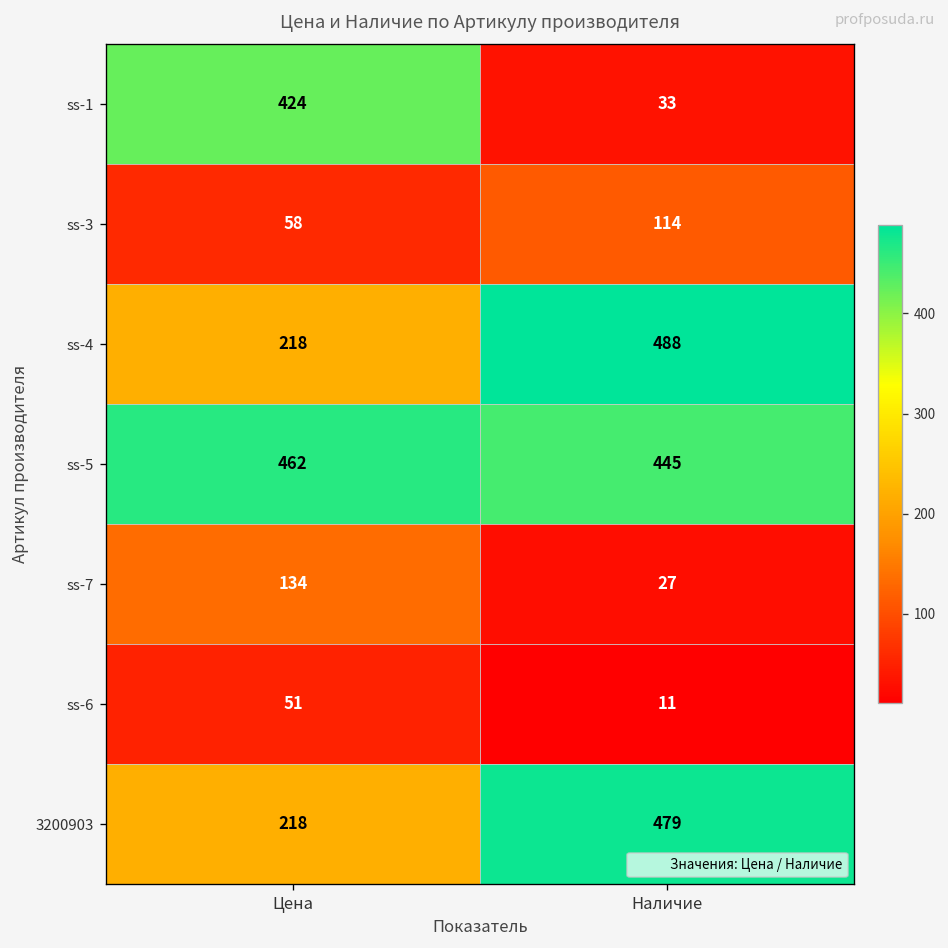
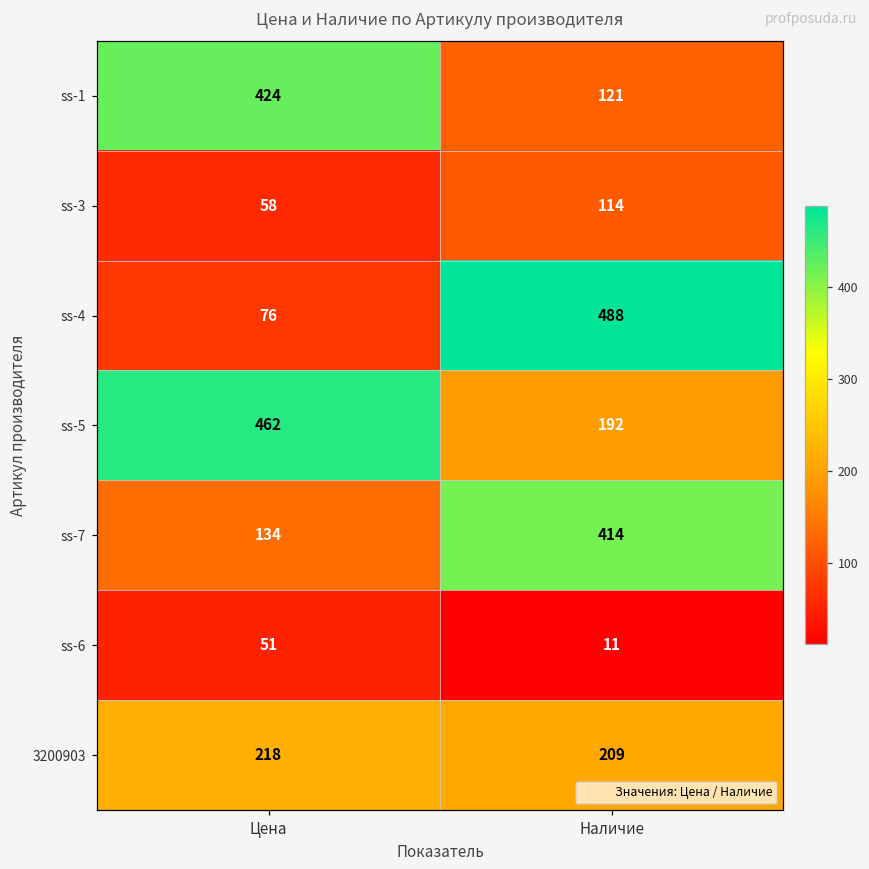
ss-1, Наличие: 33 -> 121
ss-4, Цена: 218 -> 76
ss-5, Наличие: 445 -> 192
ss-7, Наличие: 27 -> 414
3200903, Наличие: 479 -> 209
